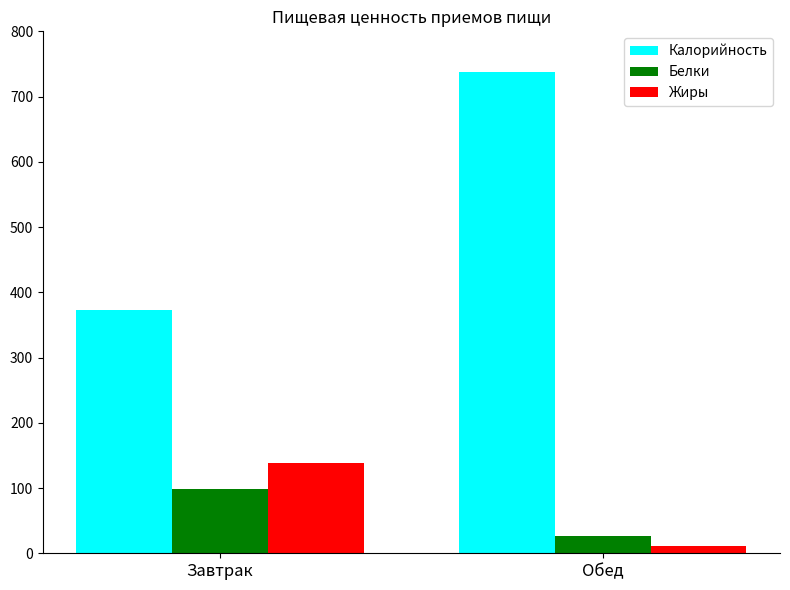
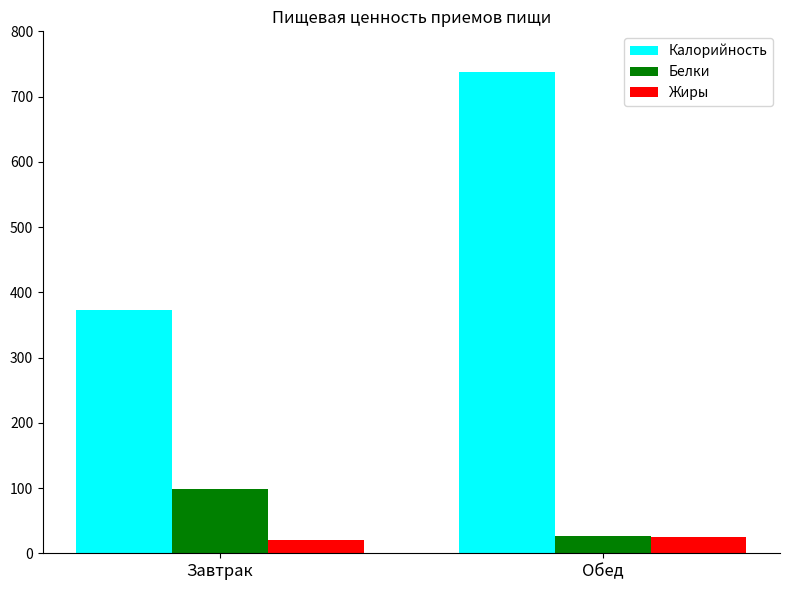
Жиры, Завтрак: 140 -> 20
Жиры, Обед: 10 -> 20
